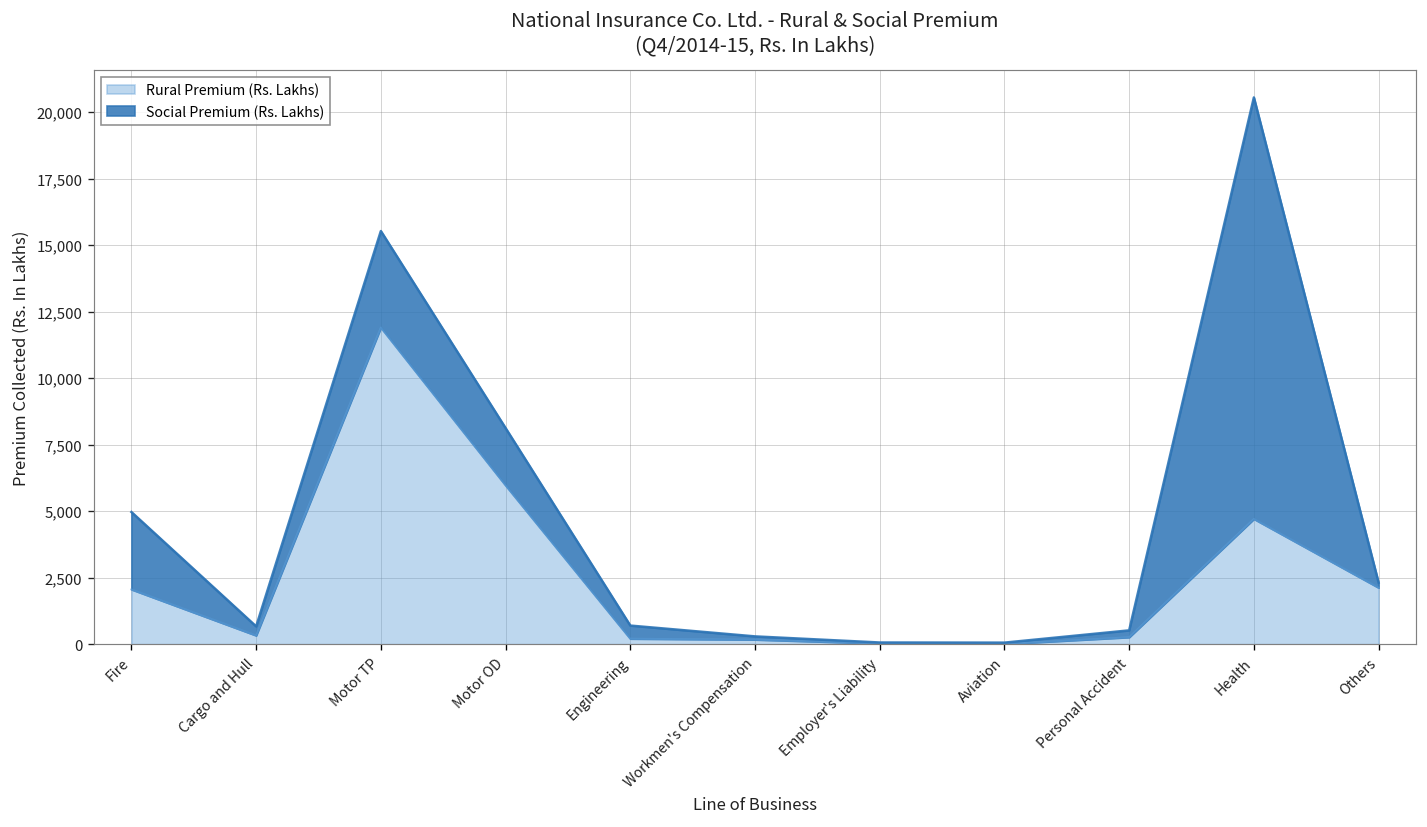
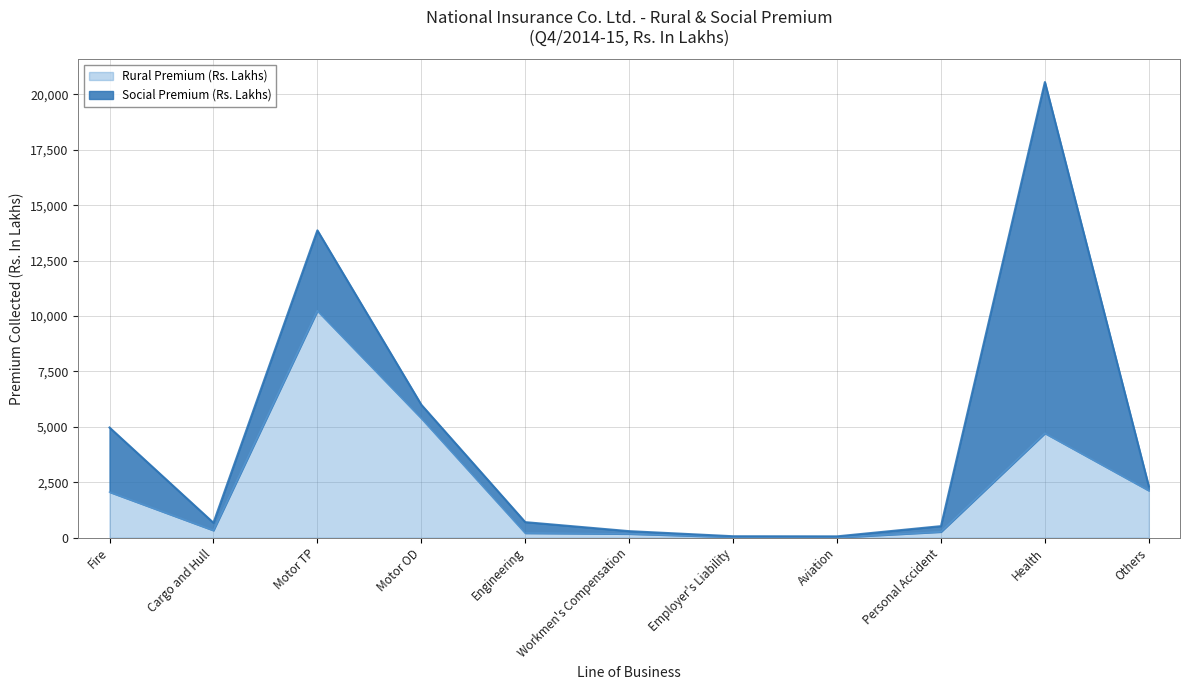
Rural Premium (Rs. Lakhs), Motor TP: 11,900 -> 10,200
Rural Premium (Rs. Lakhs), Motor OD: 6,000 -> 5,400
Social Premium (Rs. Lakhs), Motor OD: 2,200 -> 600
